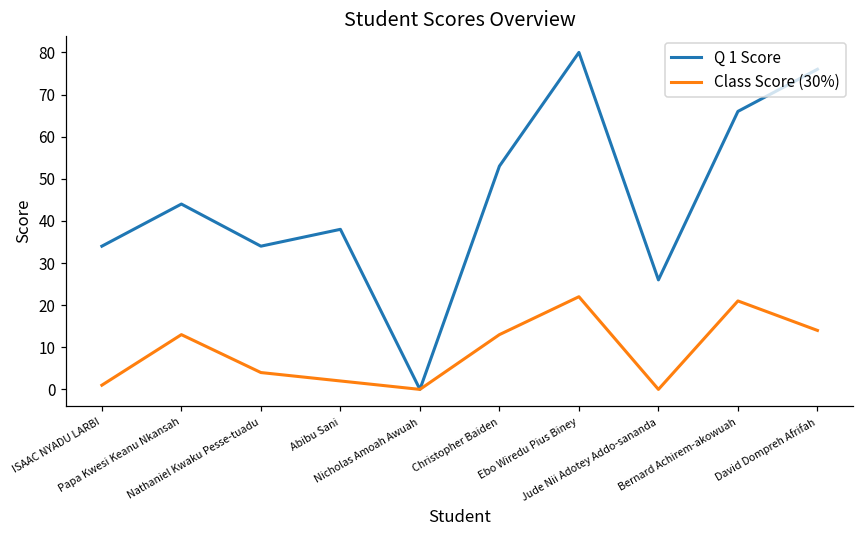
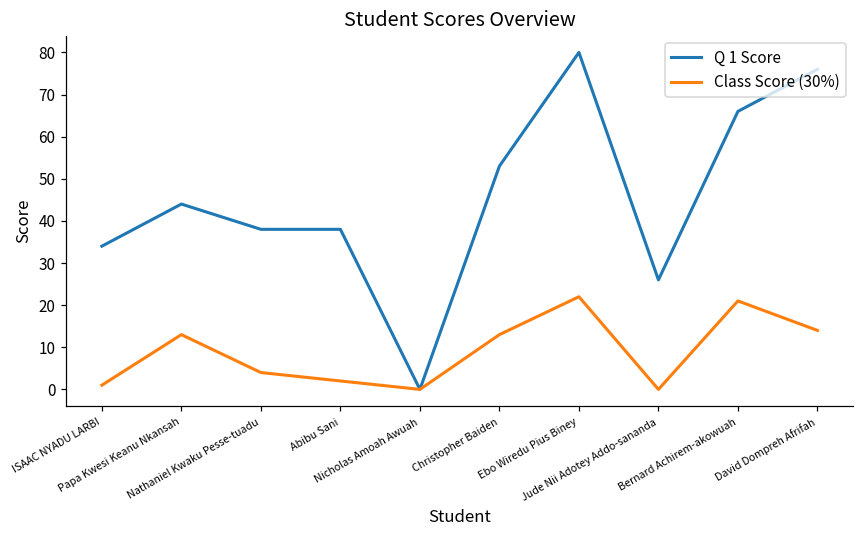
Q 1 Score, Nathaniel Kwaku Pesse-tuadu: 34 -> 38
